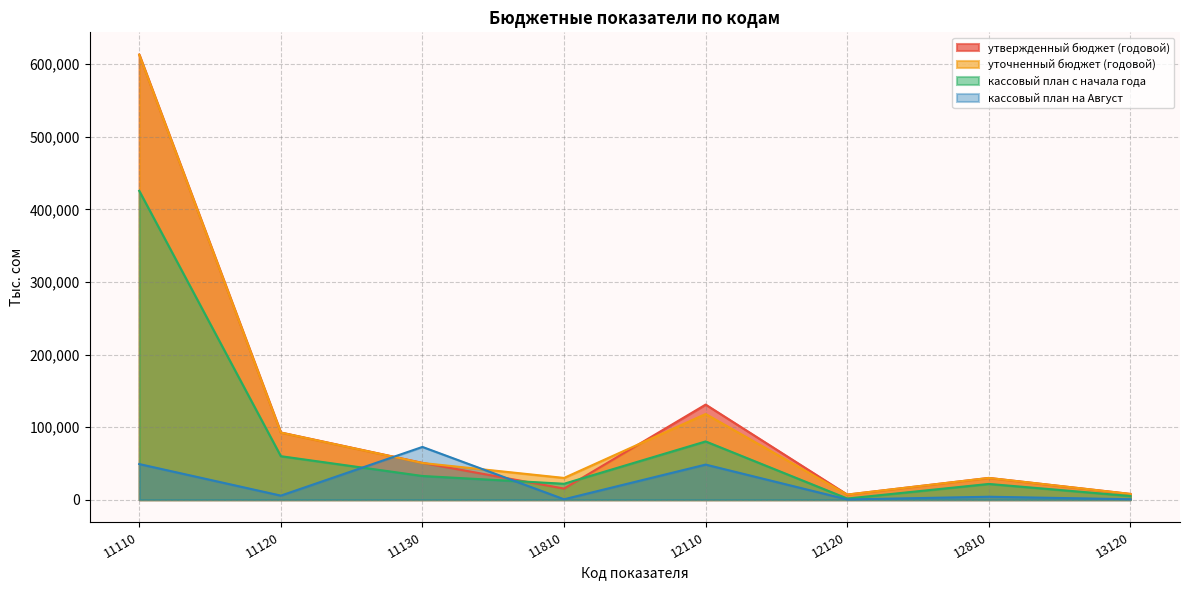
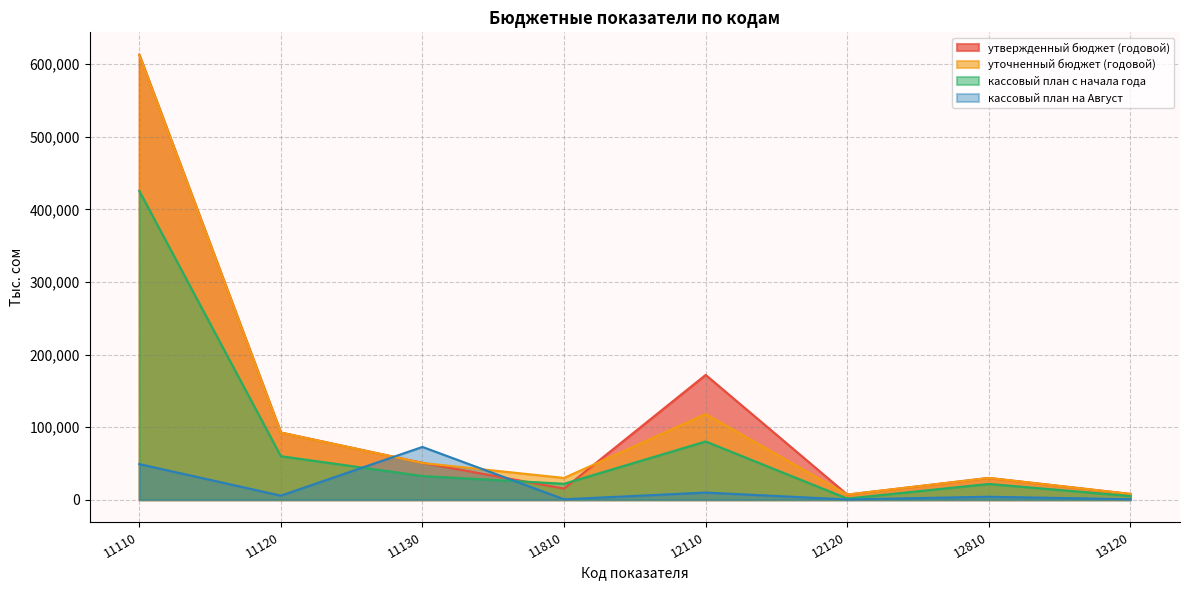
утвержденный бюджет (годовой), 12110: 130,000 -> 170,000
кассовый план на Август, 12110: 50,000 -> 10,000
